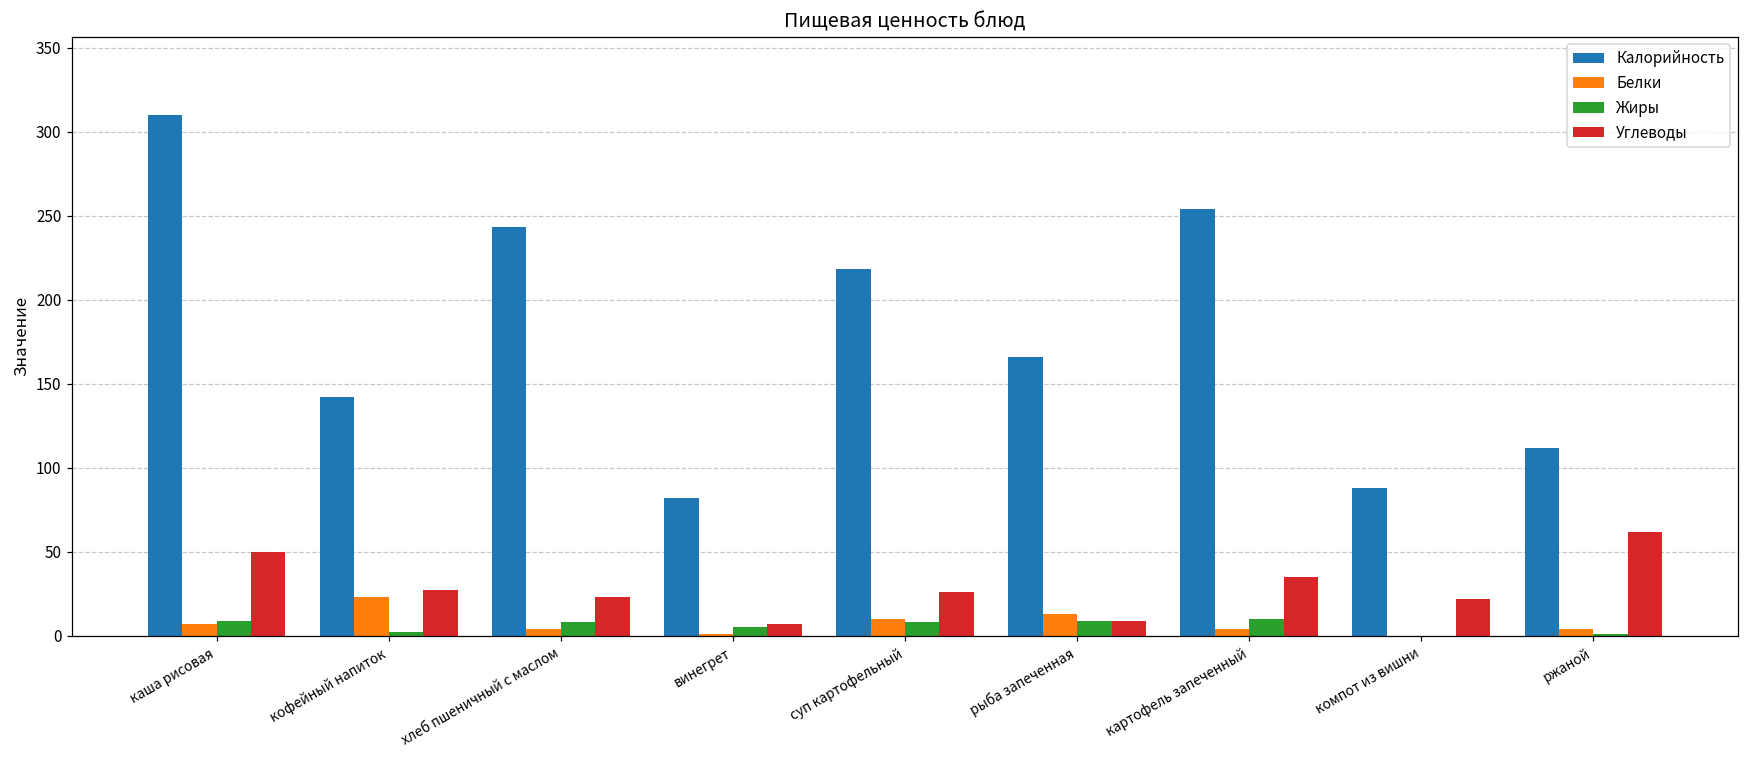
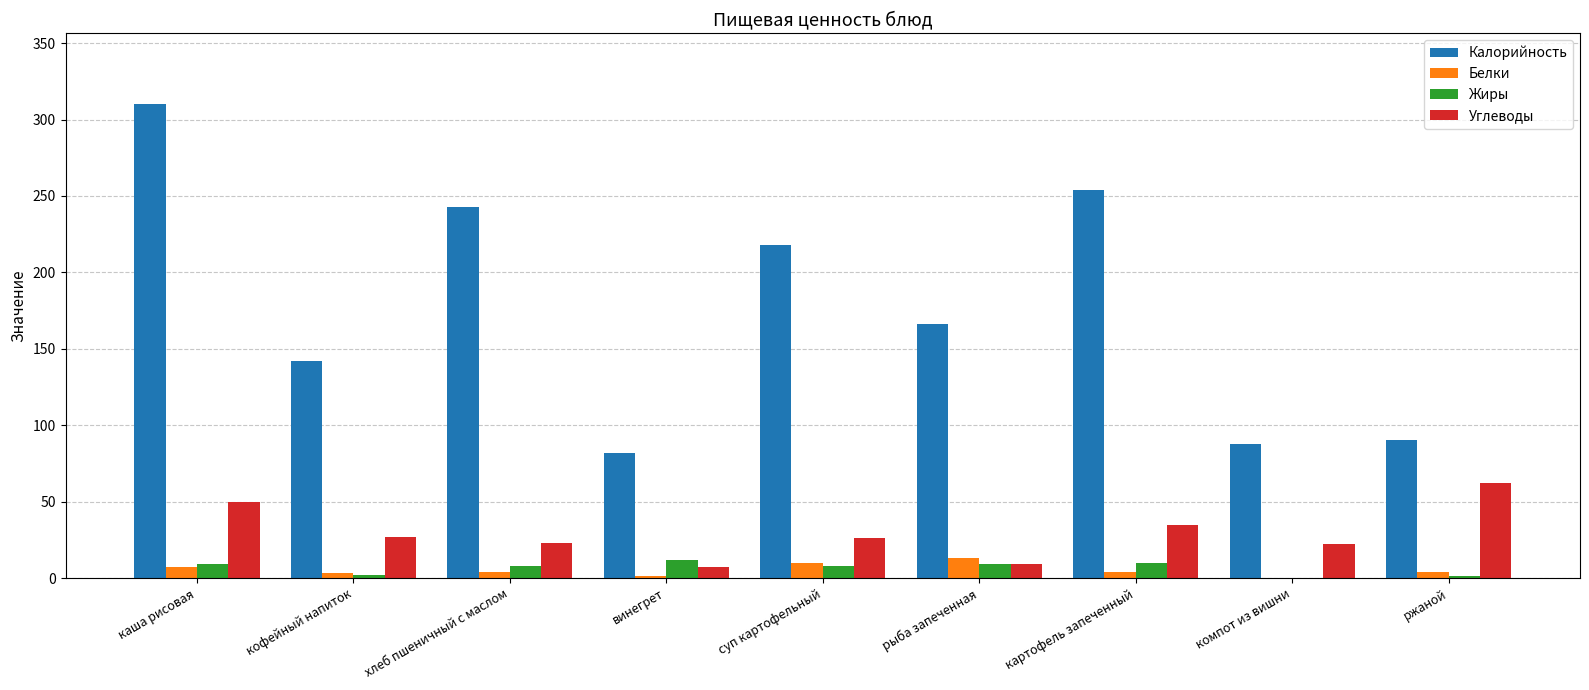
Белки, кофейный напиток: 23 -> 3
Жиры, винегрет: 5 -> 12
Калорийность, ржаной: 112 -> 90
